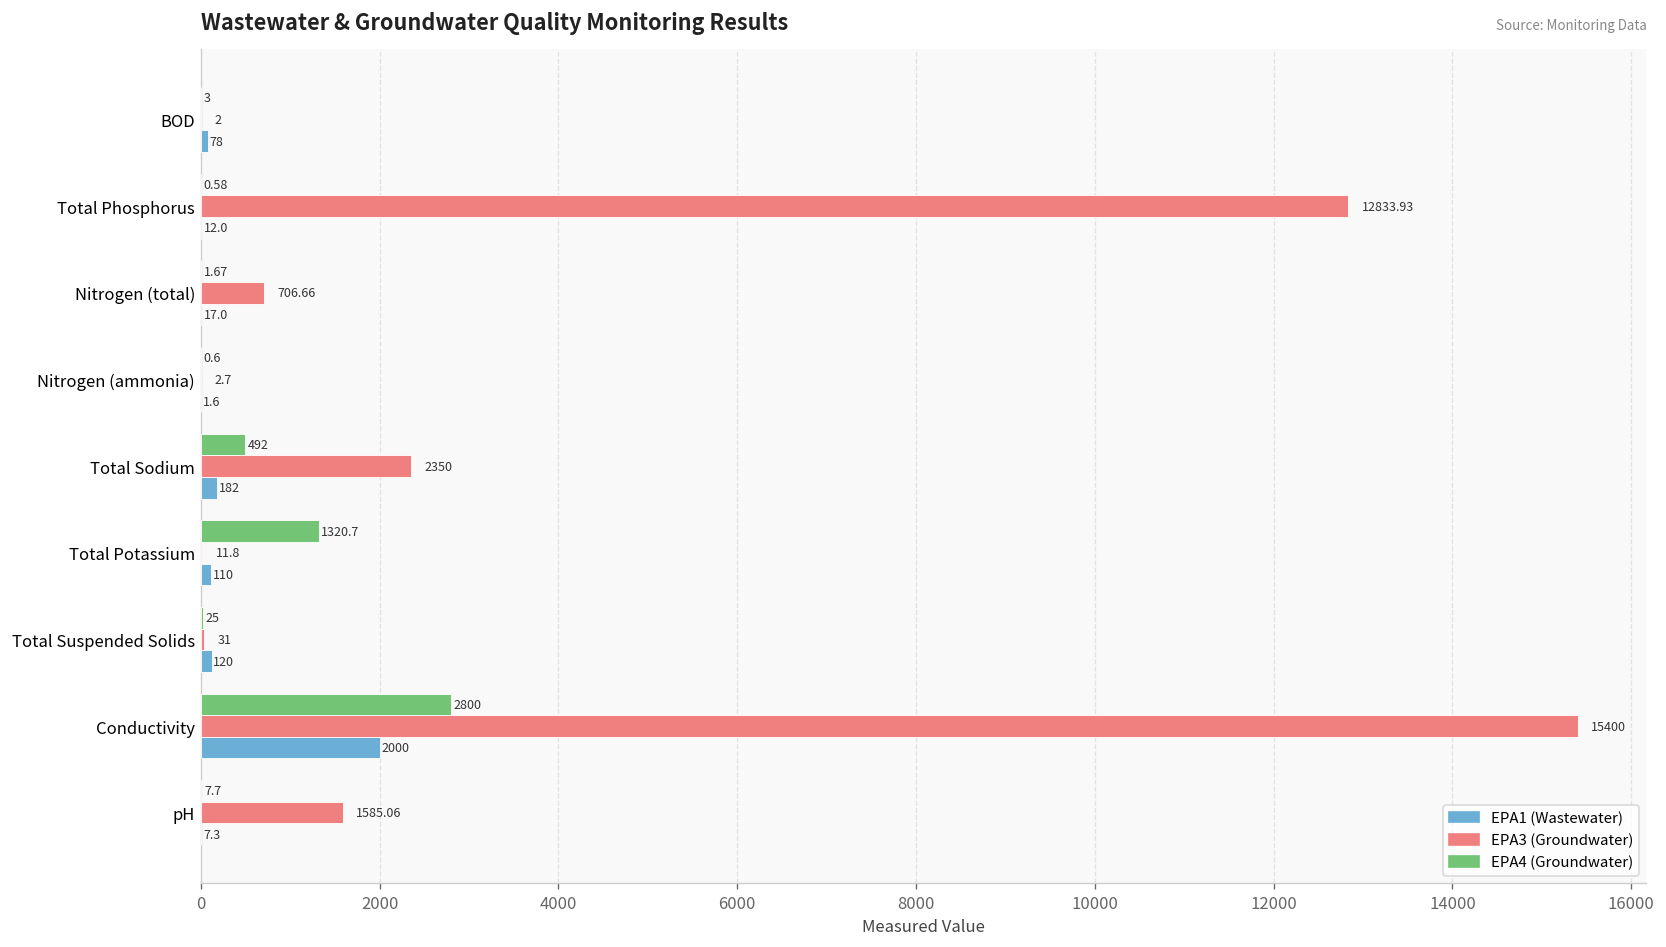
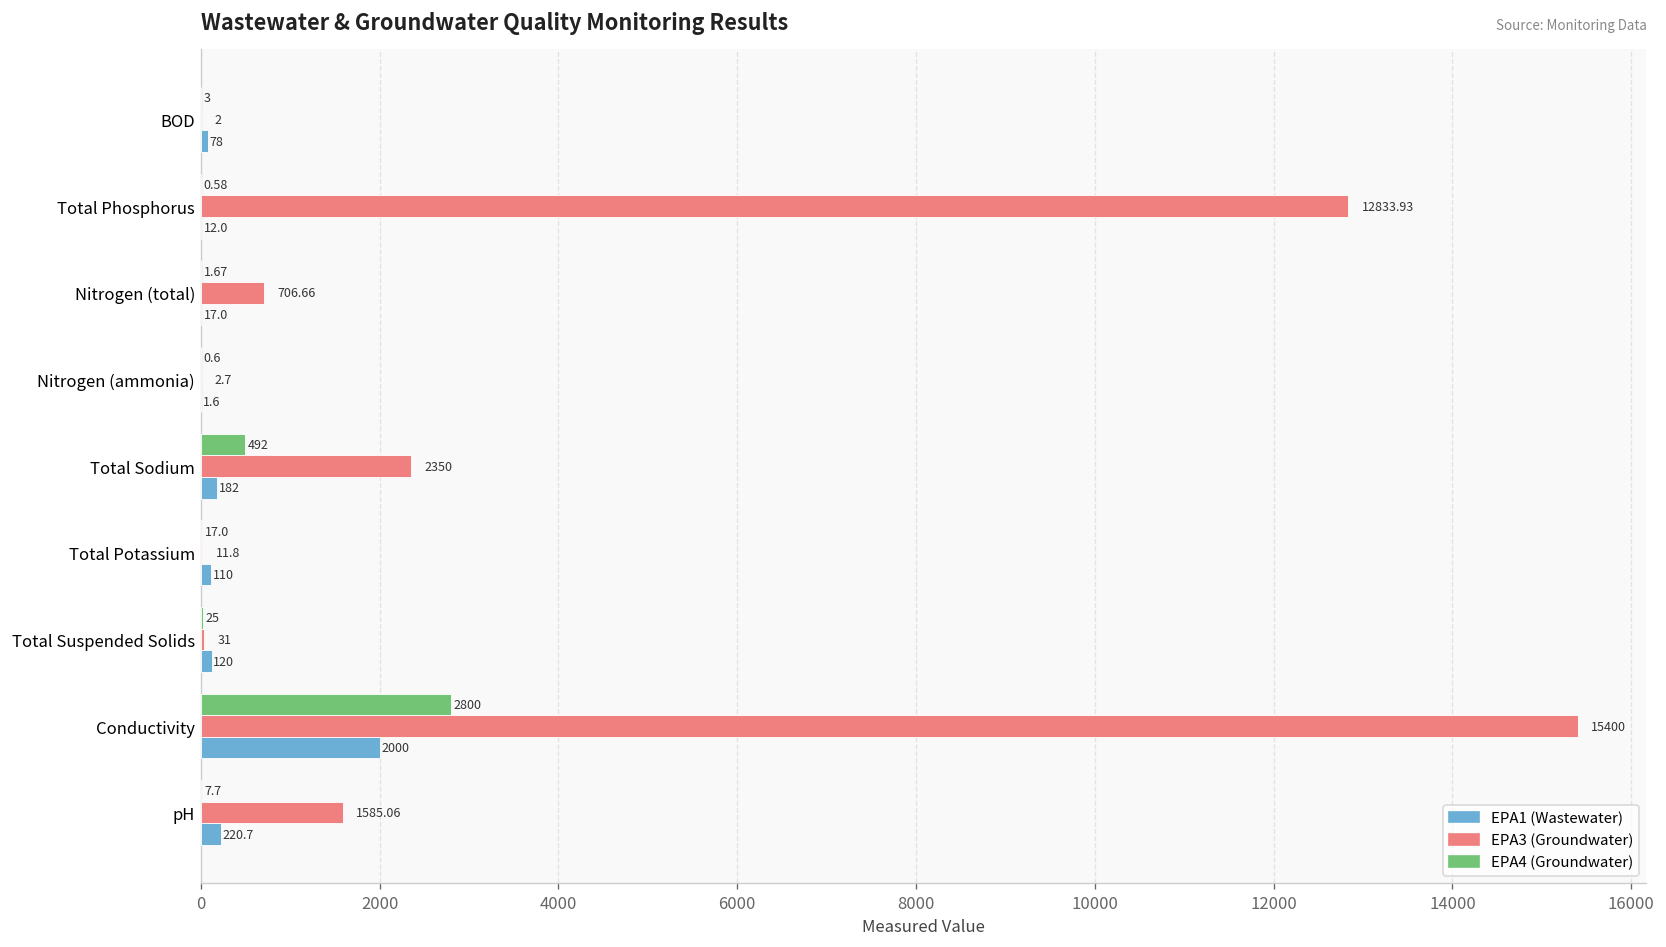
EPA4 (Groundwater), Total Potassium: 1320.7 -> 17.0
EPA1 (Wastewater), pH: 7.3 -> 220.7
